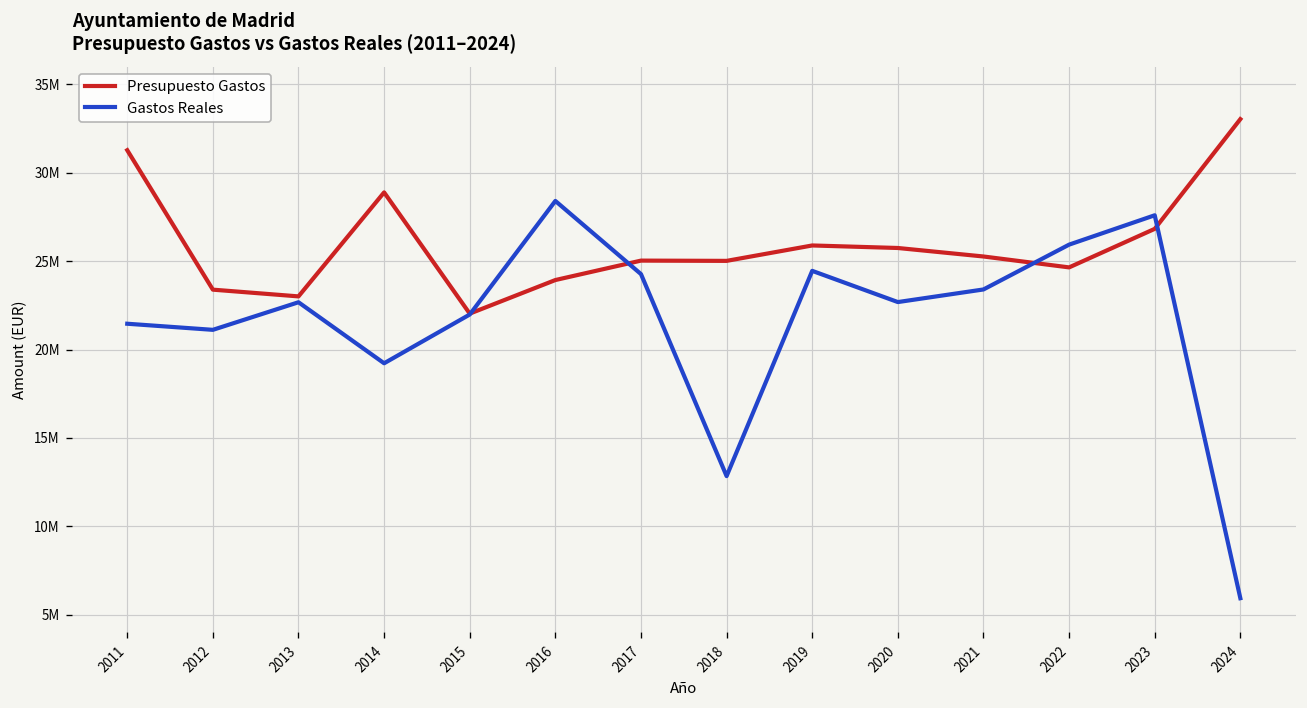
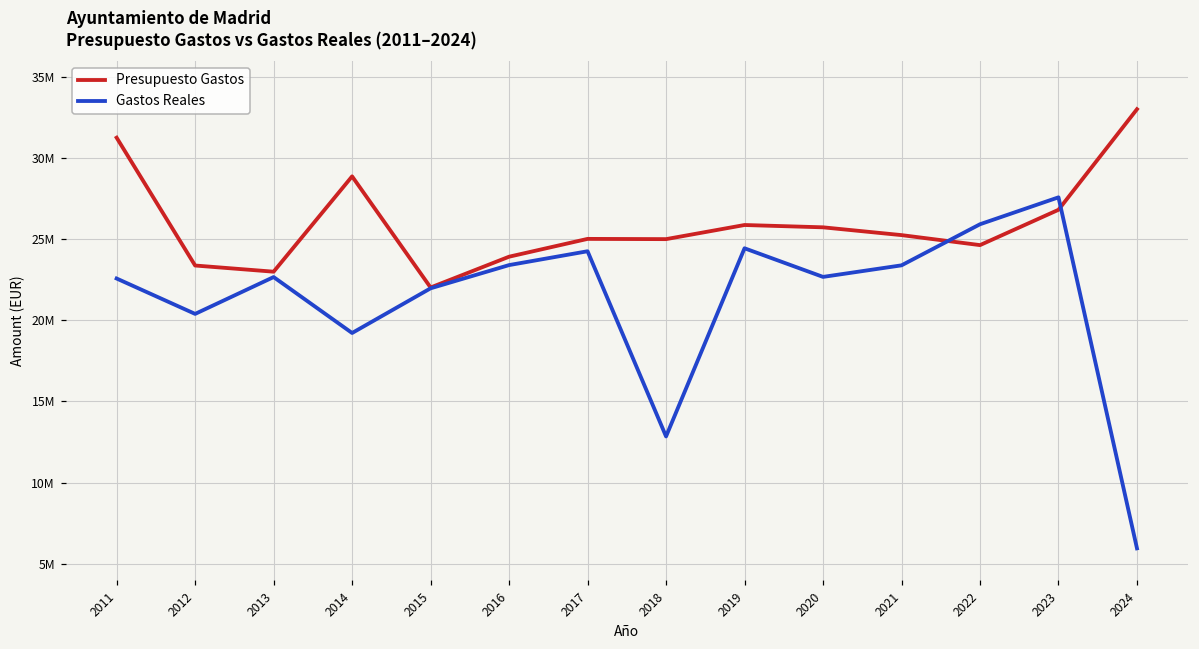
Gastos Reales, 2011: 21500000 -> 22600000
Gastos Reales, 2012: 21100000 -> 20400000
Gastos Reales, 2016: 28400000 -> 23400000
